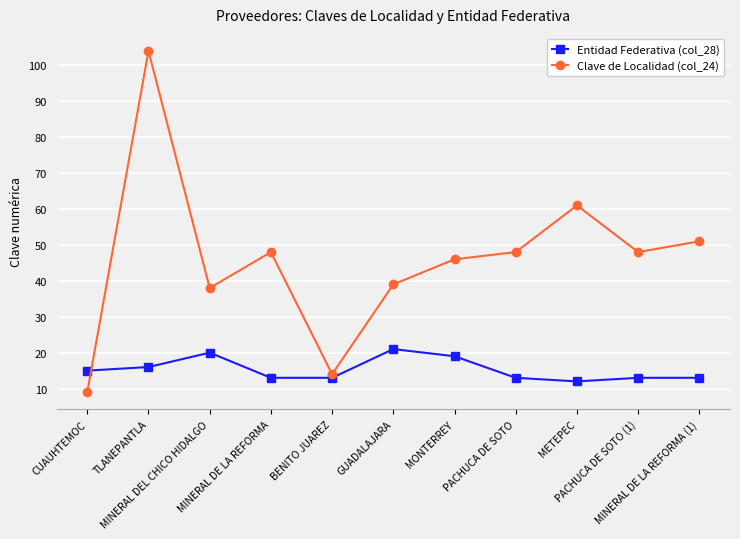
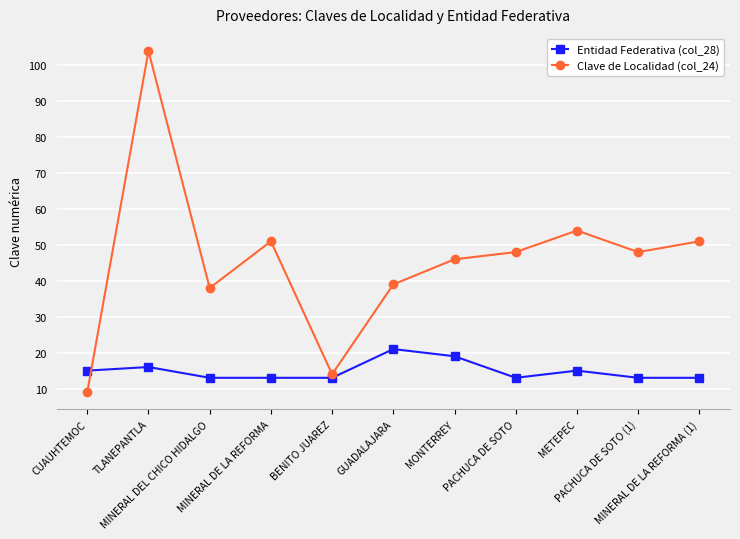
Entidad Federativa (col_28), MINERAL DEL CHICO HIDALGO: 20 -> 13
Clave de Localidad (col_24), MINERAL DE LA REFORMA: 48 -> 51
Entidad Federativa (col_28), METEPEC: 12 -> 15
Clave de Localidad (col_24), METEPEC: 61 -> 54
